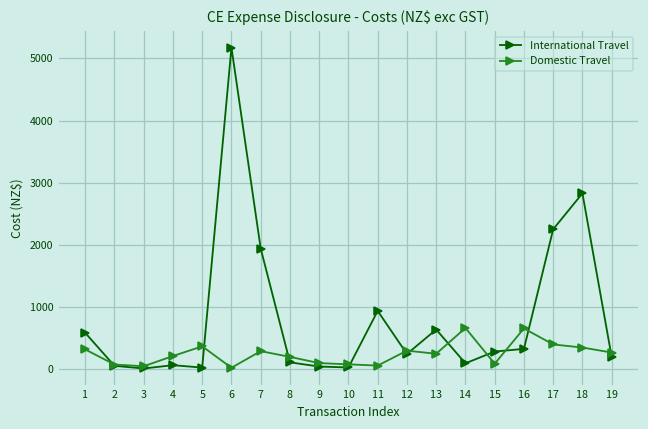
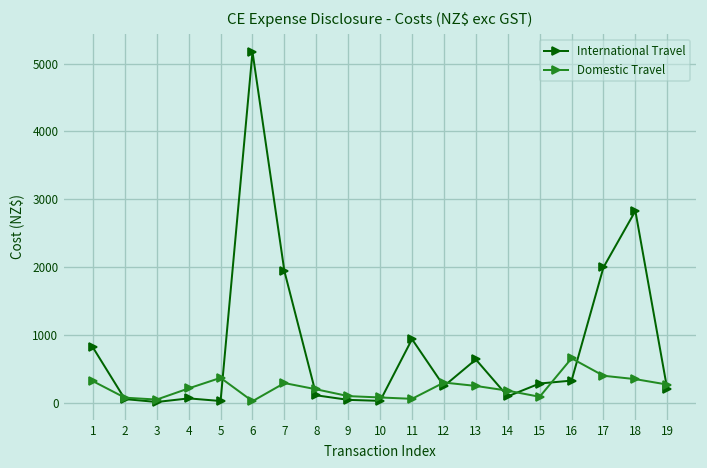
International Travel, 1: 600 -> 800
Domestic Travel, 14: 700 -> 200
International Travel, 17: 2300 -> 2000
